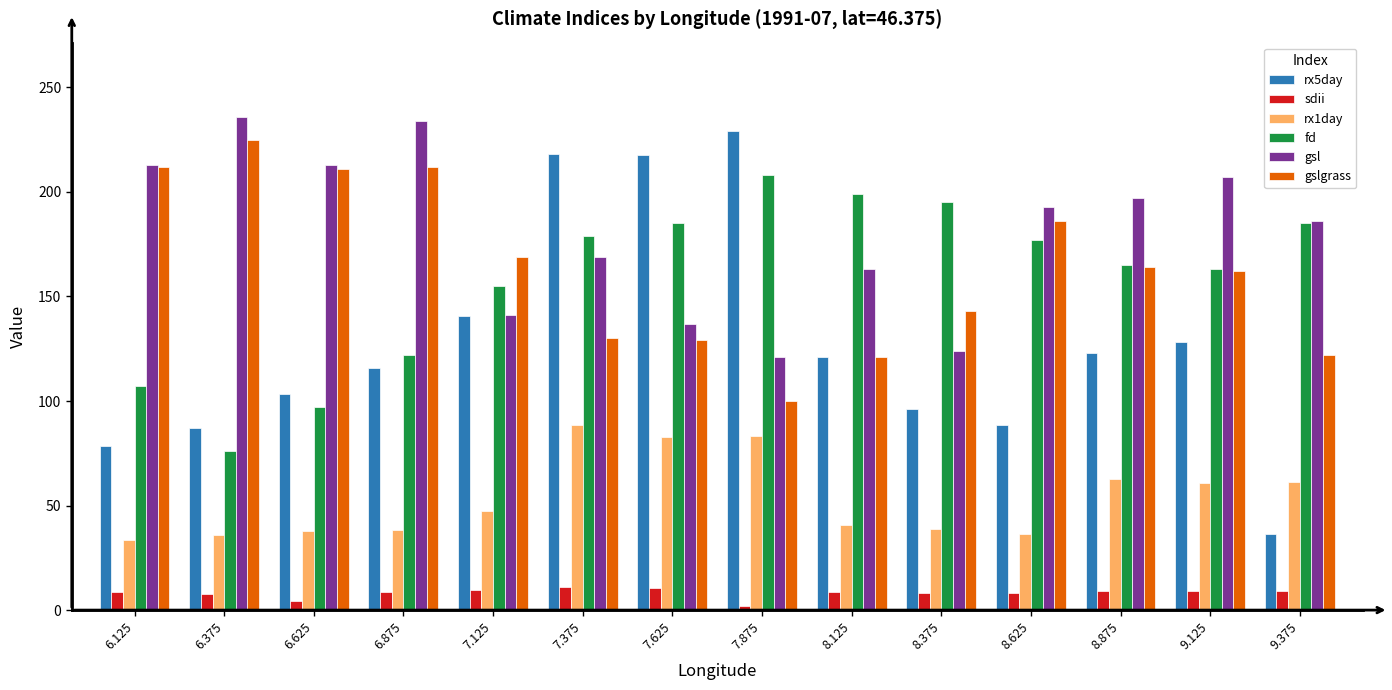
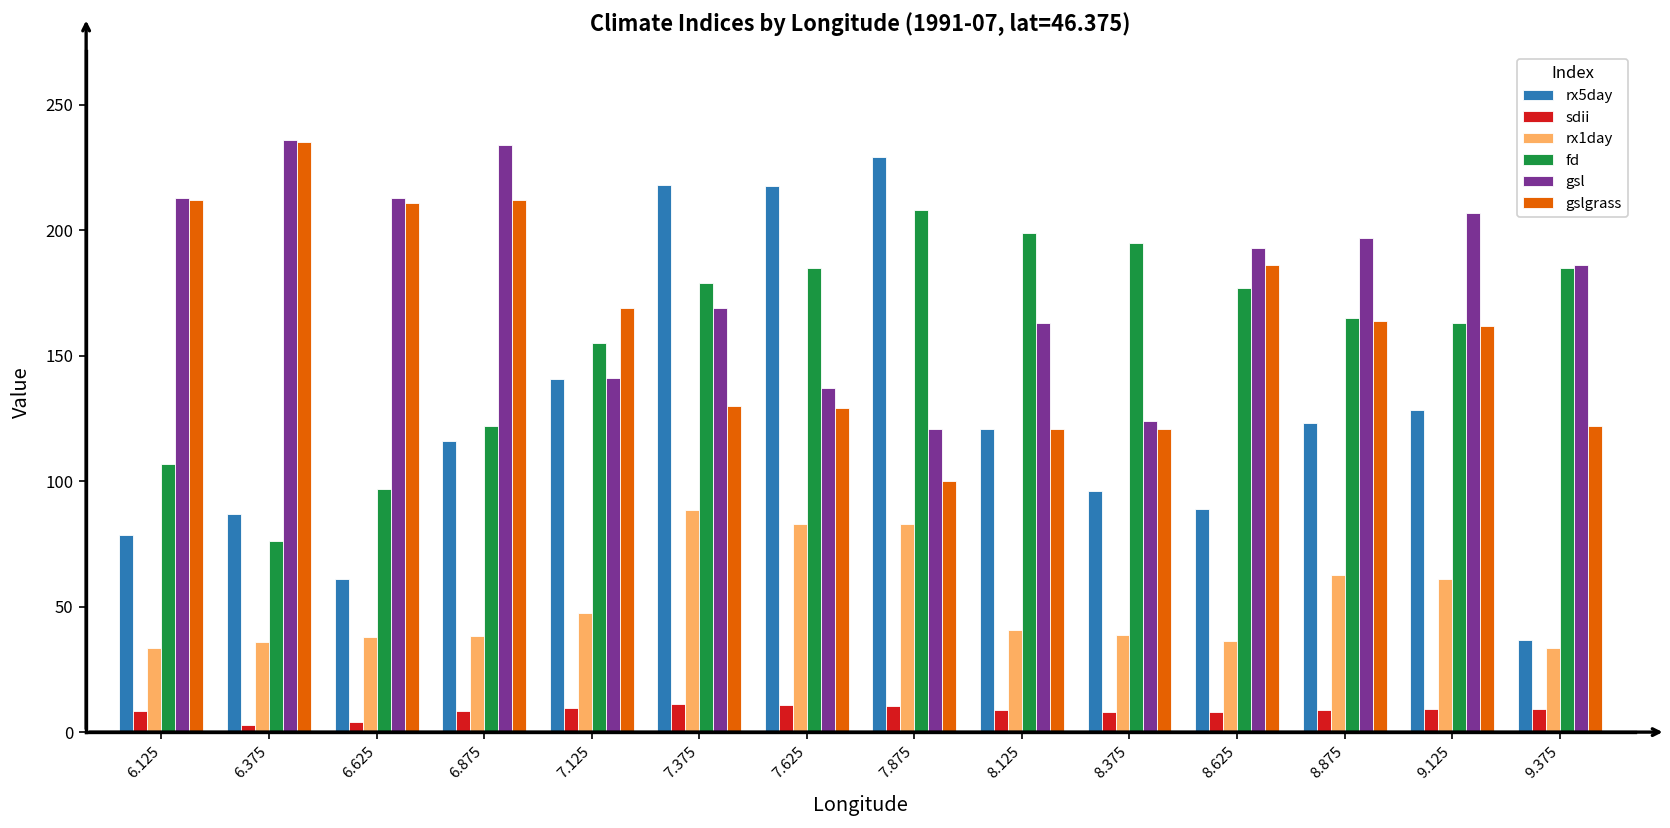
sdii, 6.375: 8 -> 3
gslgrass, 6.375: 225 -> 235
rx5day, 6.625: 103 -> 61
sdii, 7.875: 2 -> 10
gslgrass, 8.375: 143 -> 121
rx1day, 9.375: 61 -> 34
